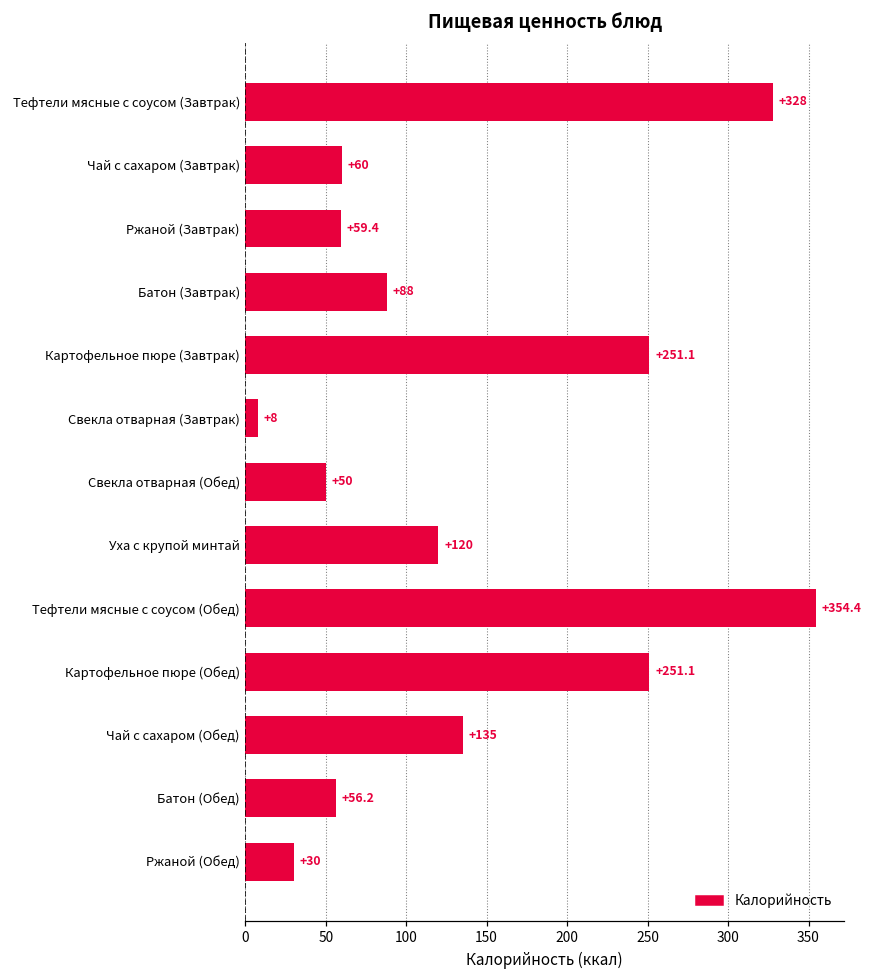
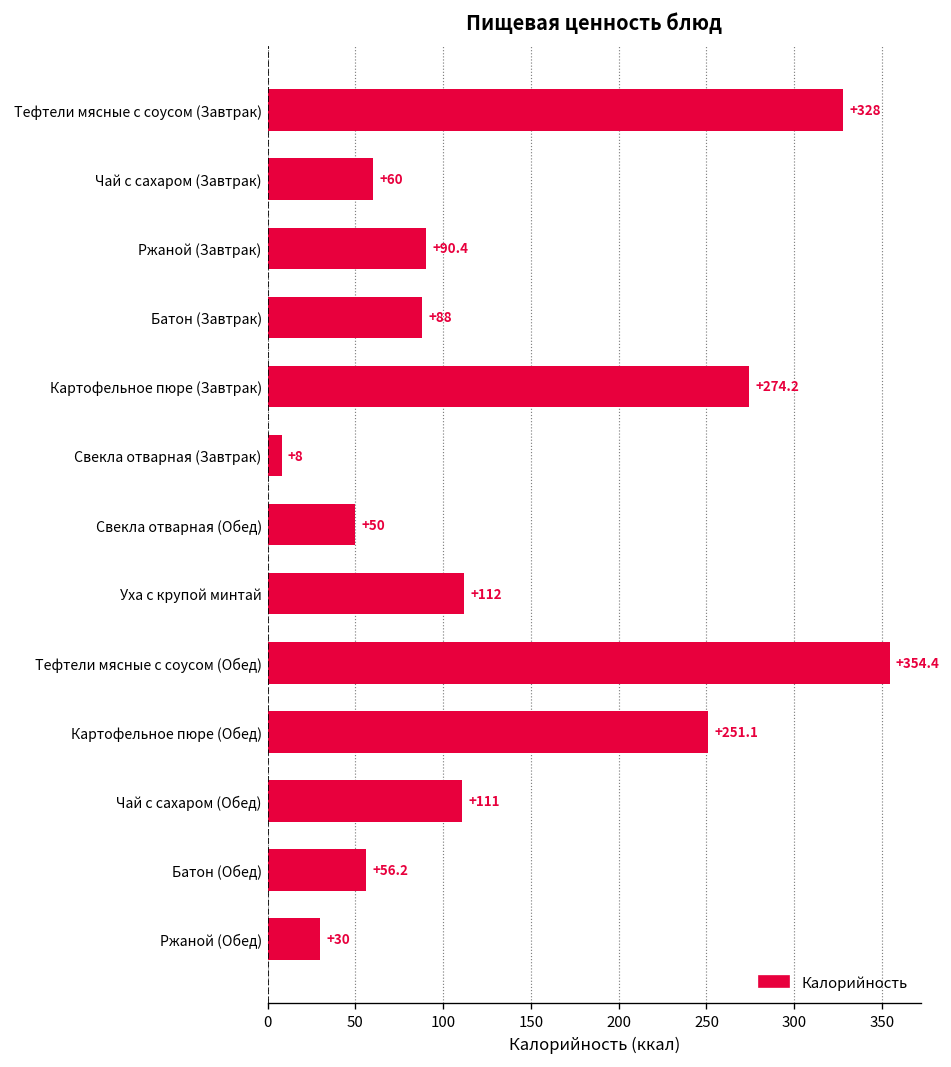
Ржаной (Завтрак): +59.4 -> +90.4
Картофельное пюре (Завтрак): +251.1 -> +274.2
Уха с крупой минтай: +120 -> +112
Чай с сахаром (Обед): +135 -> +111
